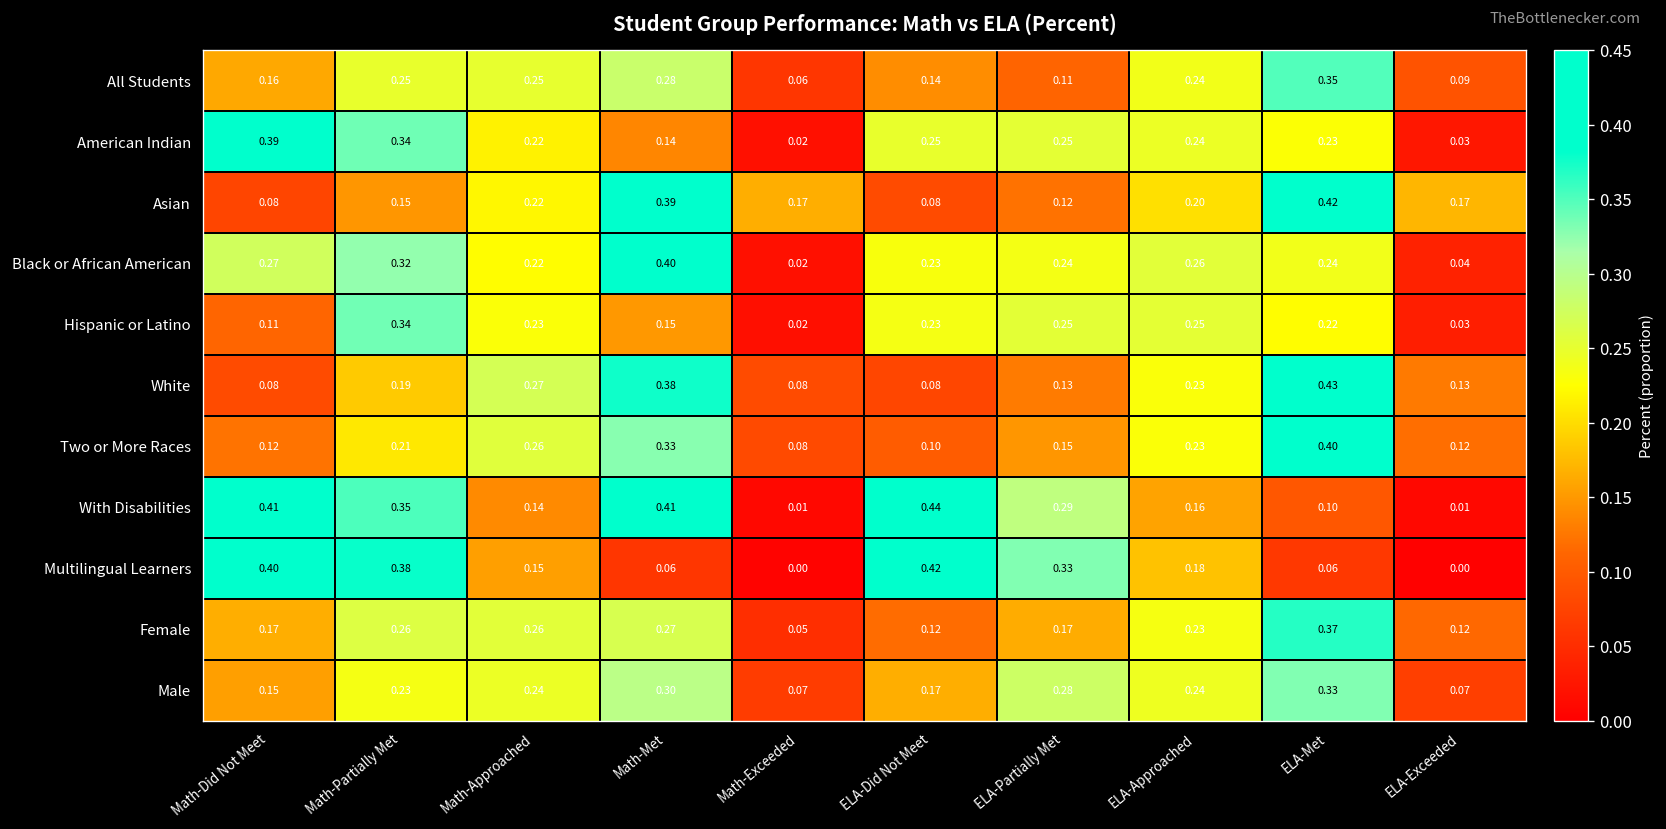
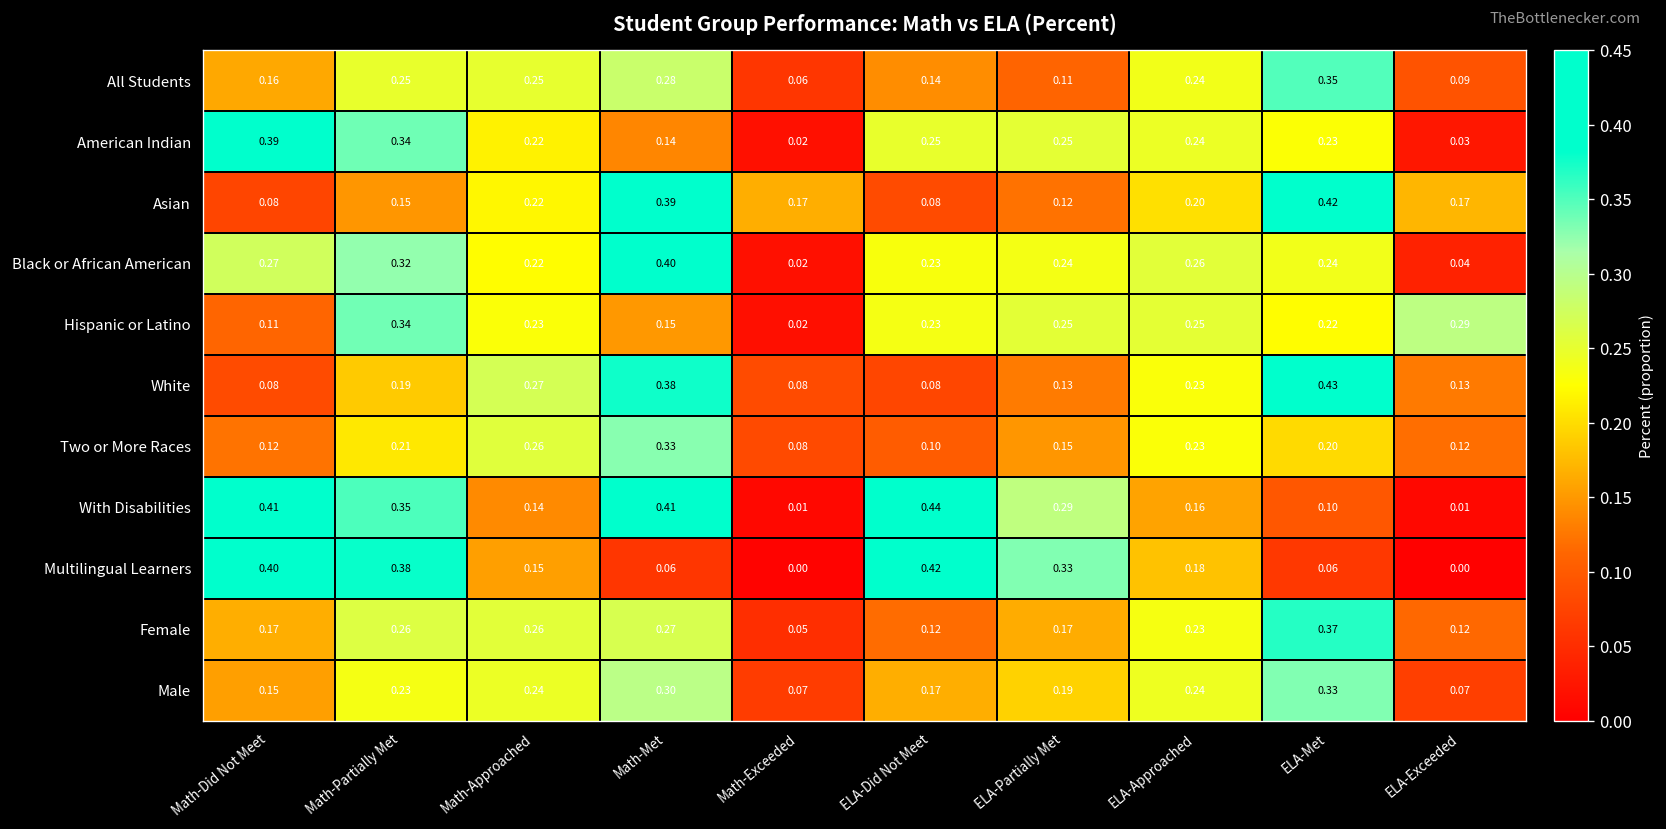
Hispanic or Latino, ELA-Exceeded: 0.03 -> 0.29
Two or More Races, ELA-Met: 0.40 -> 0.20
Male, ELA-Partially Met: 0.28 -> 0.19
